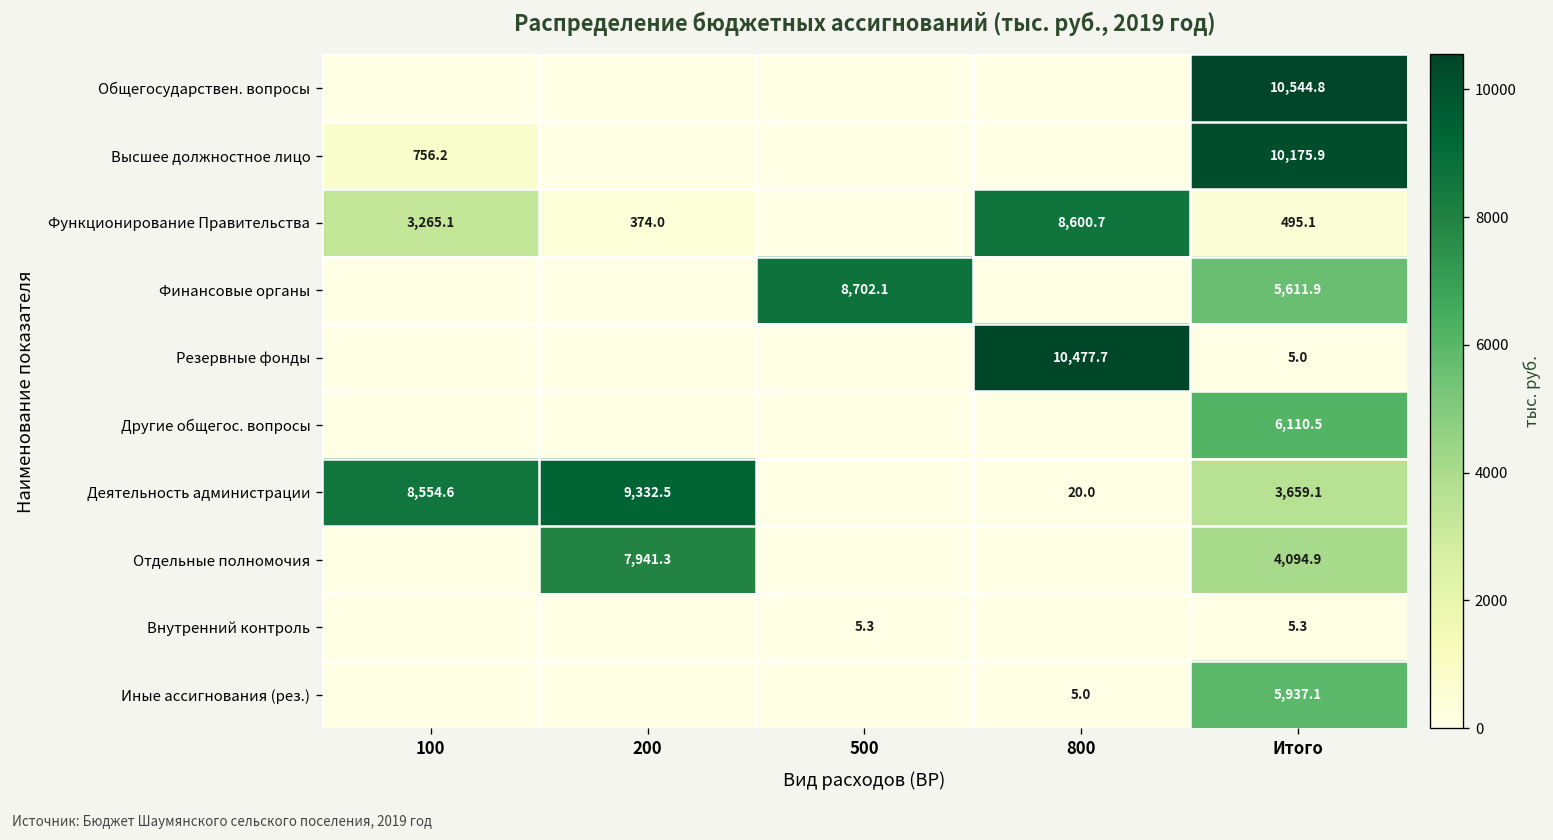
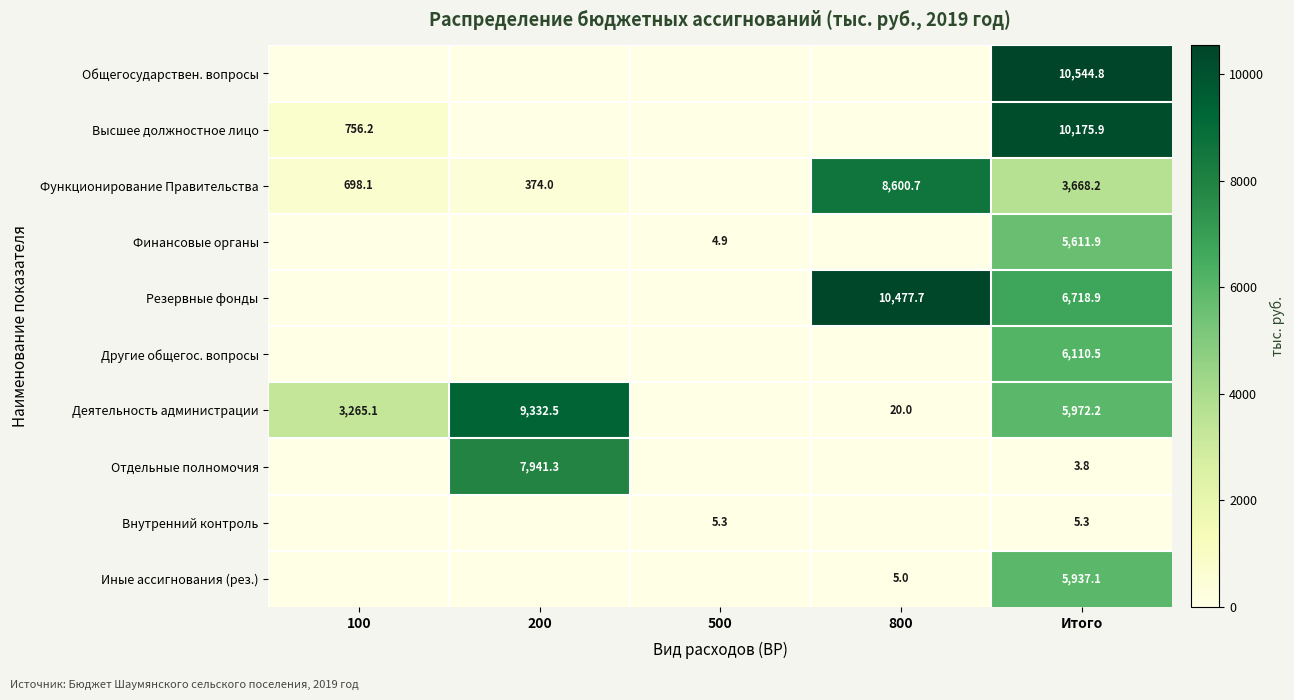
Функционирование Правительства, 100: 3,265.1 -> 698.1
Функционирование Правительства, Итого: 495.1 -> 3,668.2
Финансовые органы, 500: 8,702.1 -> 4.9
Резервные фонды, Итого: 5.0 -> 6,718.9
Деятельность администрации, 100: 8,554.6 -> 3,265.1
Деятельность администрации, Итого: 3,659.1 -> 5,972.2
Отдельные полномочия, Итого: 4,094.9 -> 3.8
